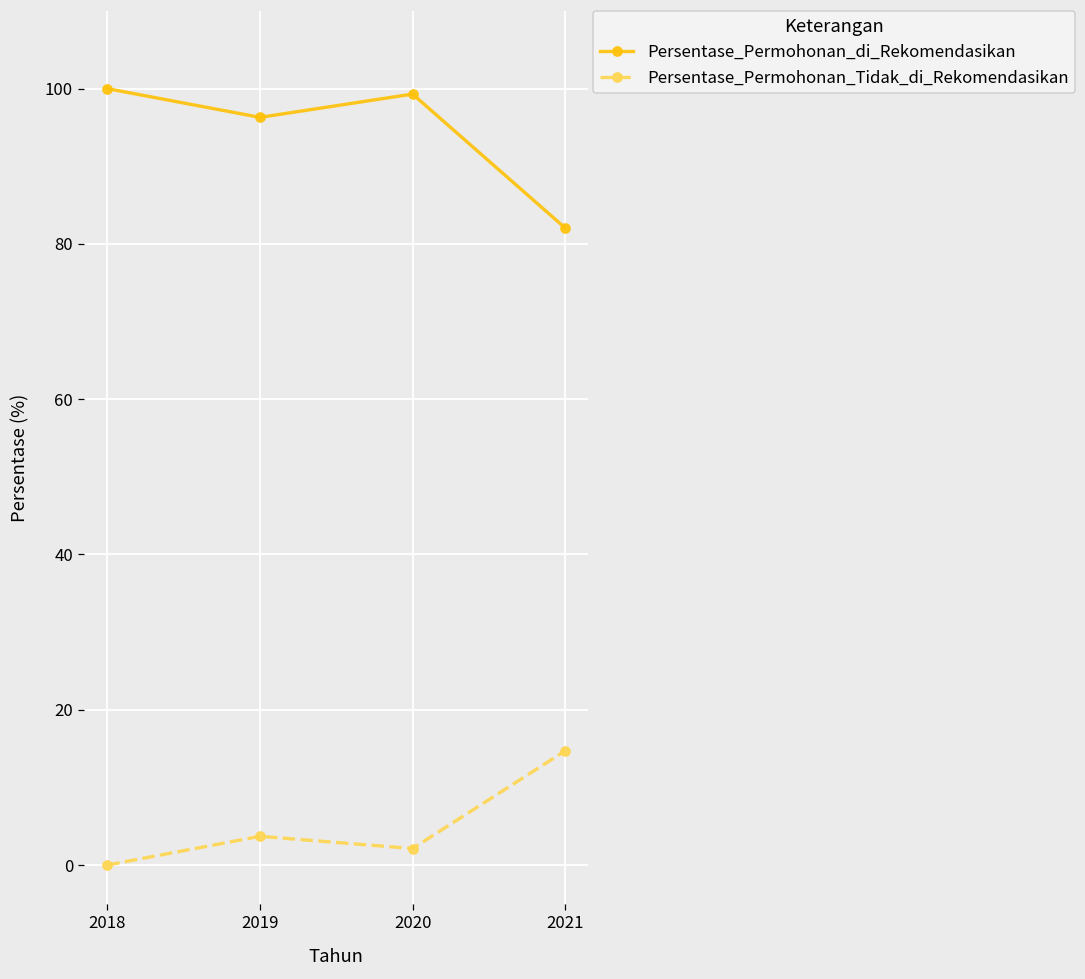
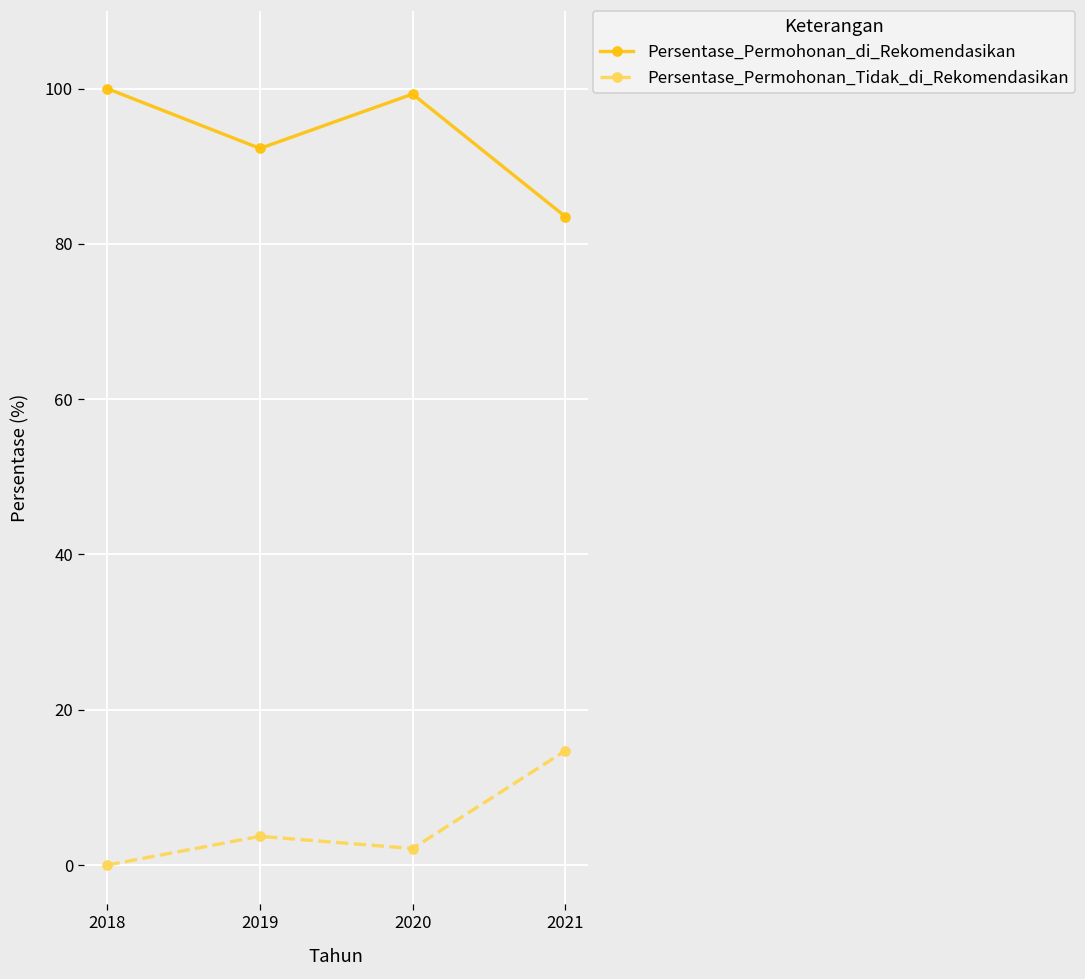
Persentase_Permohonan_di_Rekomendasikan, 2019: 96 -> 92
Persentase_Permohonan_di_Rekomendasikan, 2021: 82 -> 84
